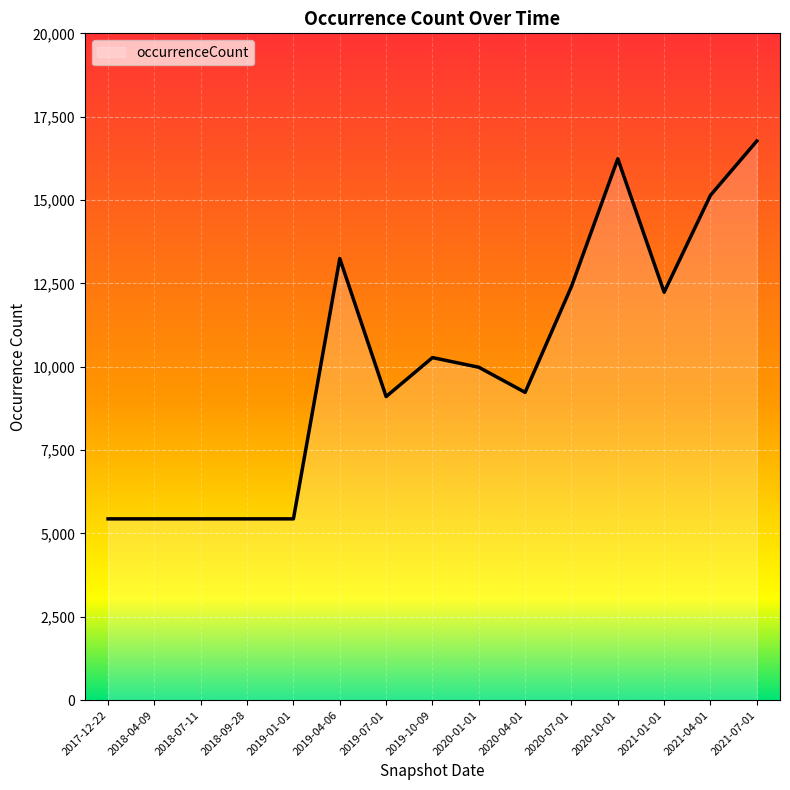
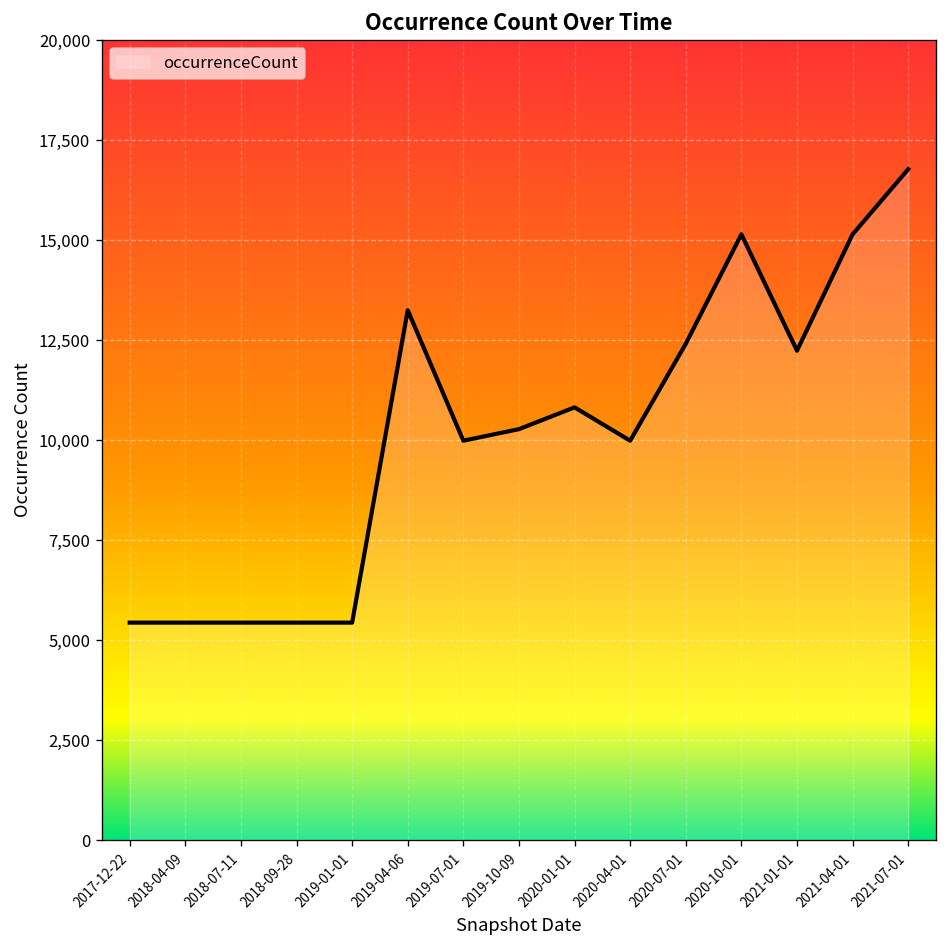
2019-07-01: 9,100 -> 10,000
2020-01-01: 10,000 -> 10,800
2020-04-01: 9,200 -> 10,000
2020-10-01: 16,200 -> 15,100
